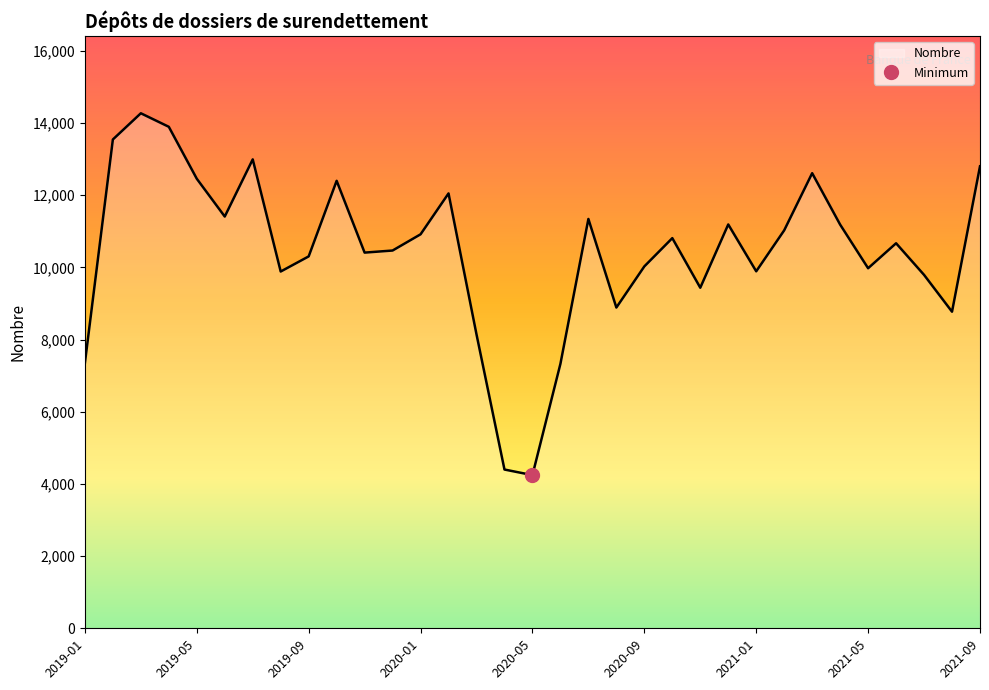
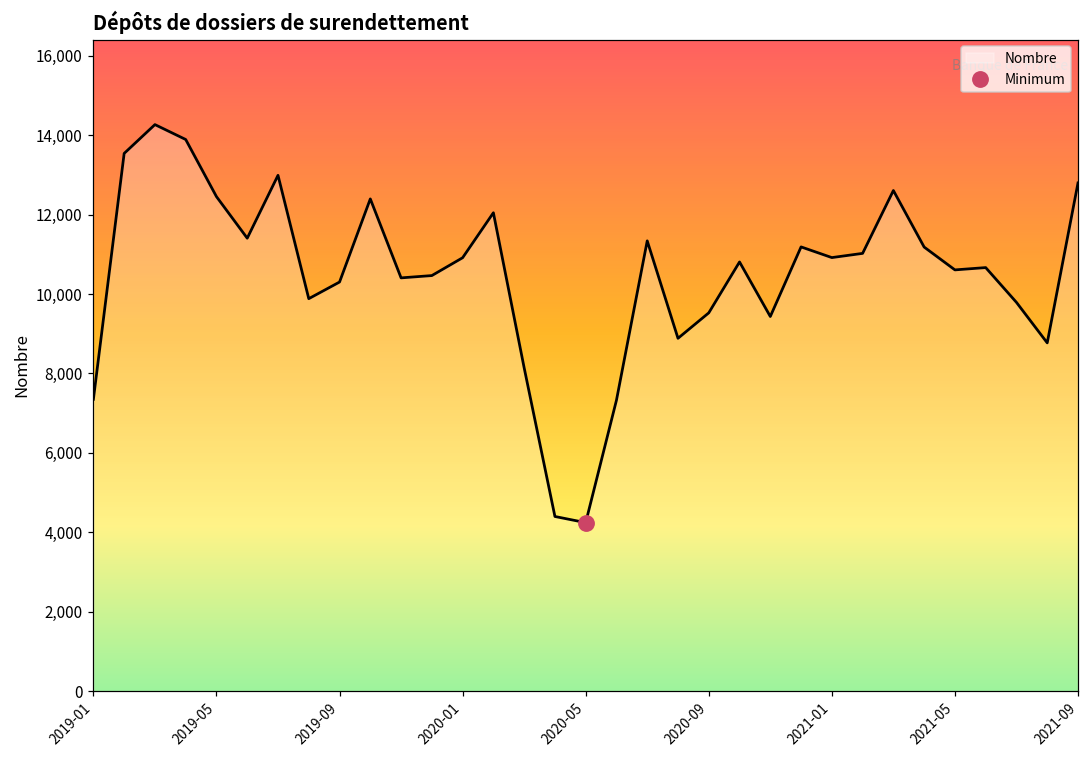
Nombre, 2020-09: 10,000 -> 9,500
Nombre, 2021-01: 9,900 -> 10,900
Nombre, 2021-05: 10,000 -> 10,600
